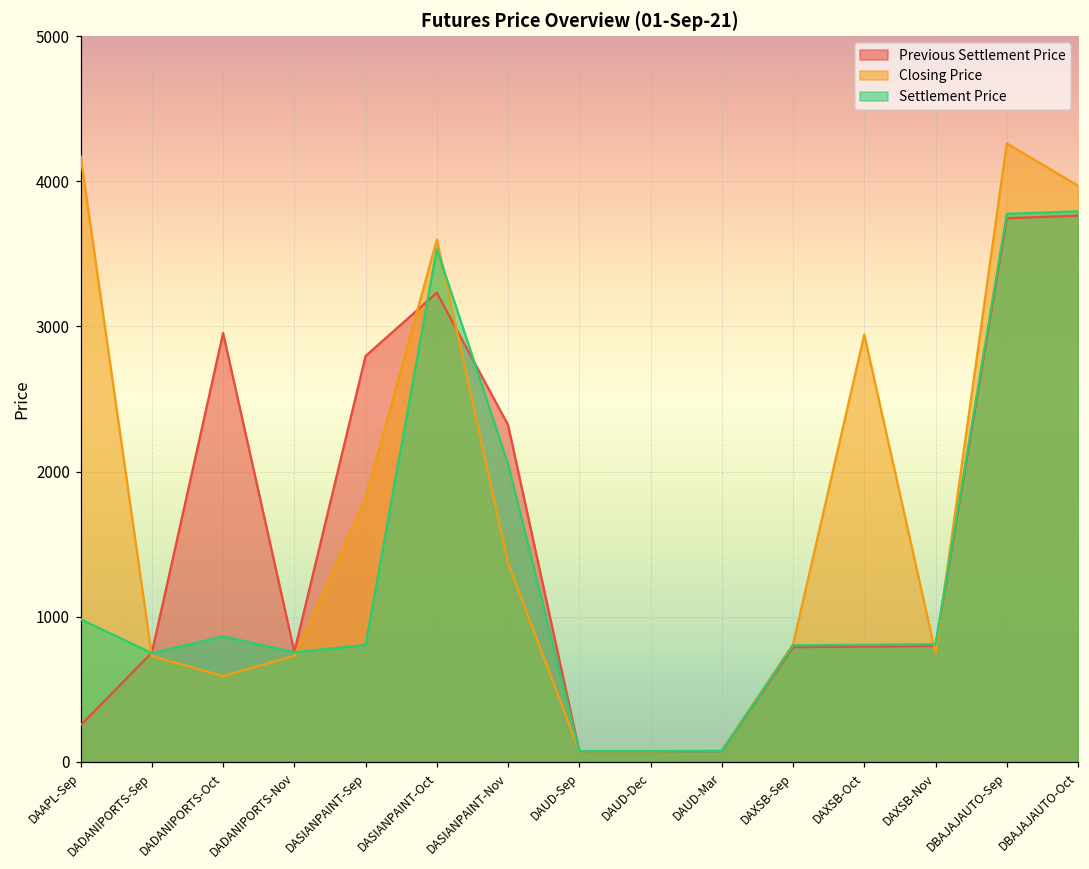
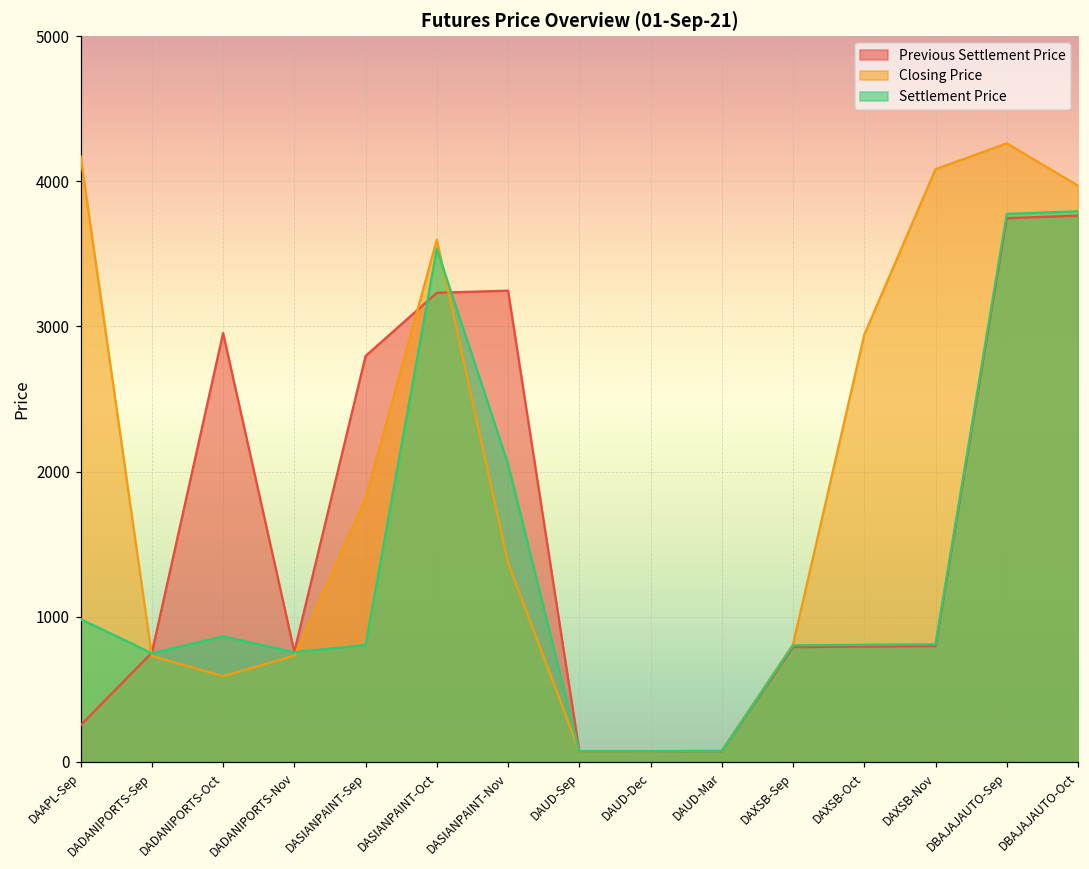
Previous Settlement Price, DASIANPAINT-Nov: 2320 -> 3250
Closing Price, DAXSB-Nov: 750 -> 4080
